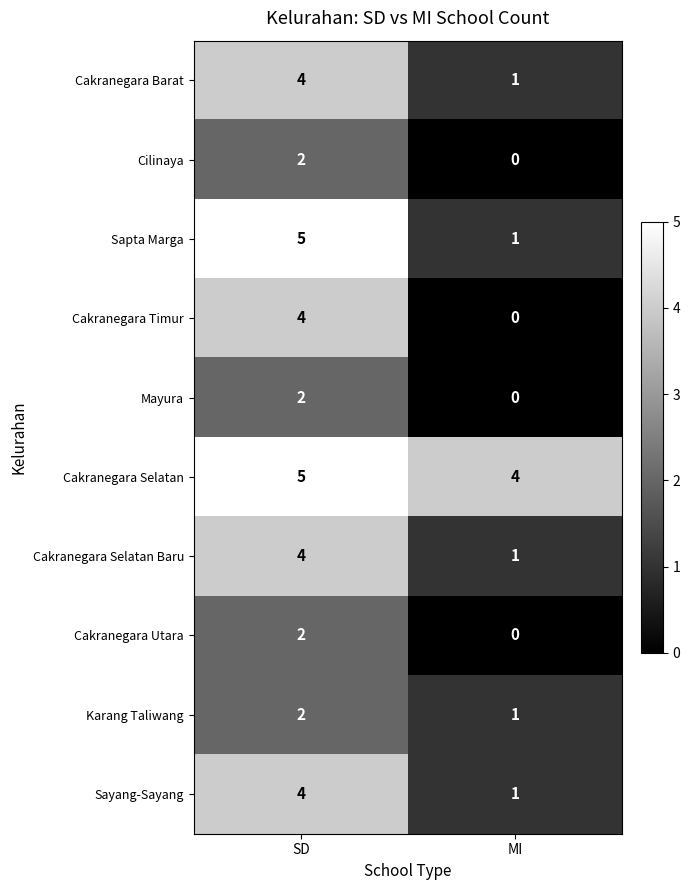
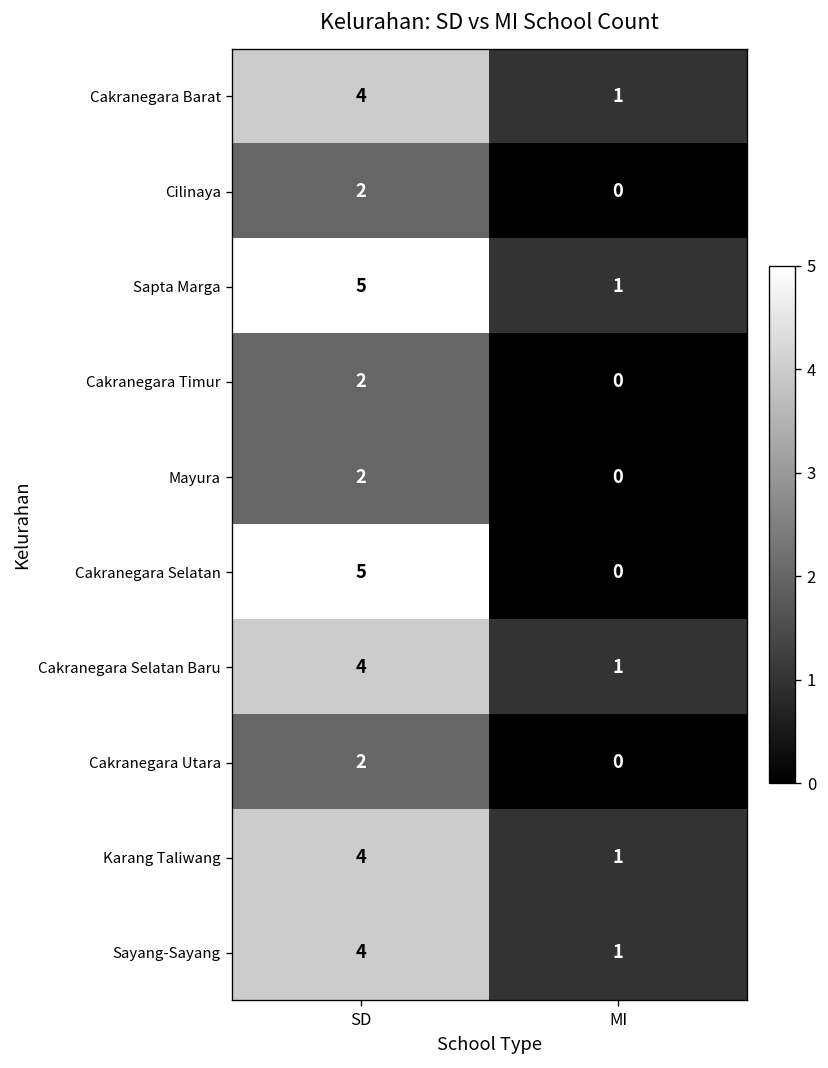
Cakranegara Timur, SD: 4 -> 2
Cakranegara Selatan, MI: 4 -> 0
Karang Taliwang, SD: 2 -> 4
